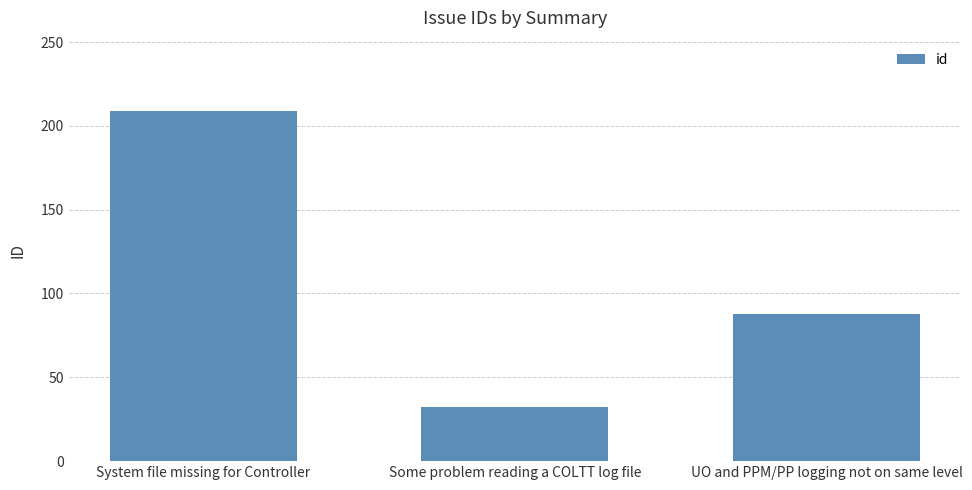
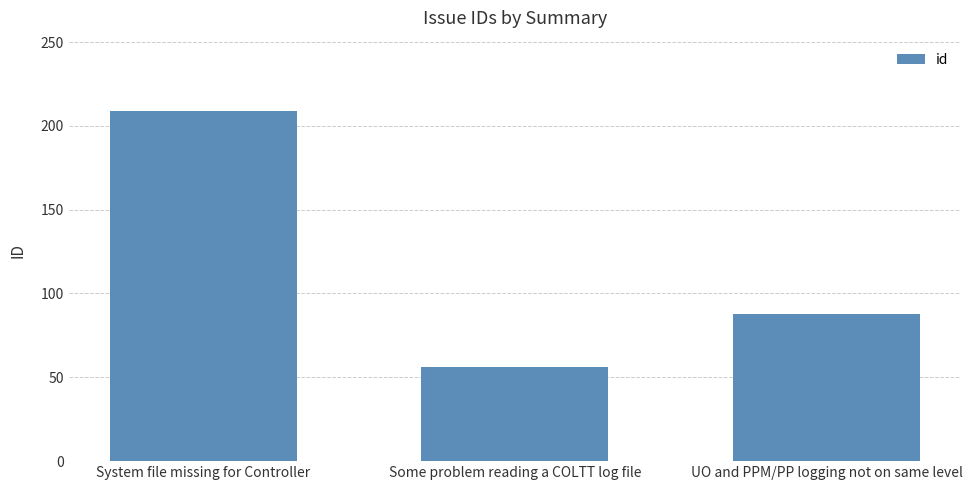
Some problem reading a COLTT log file: 32 -> 56
